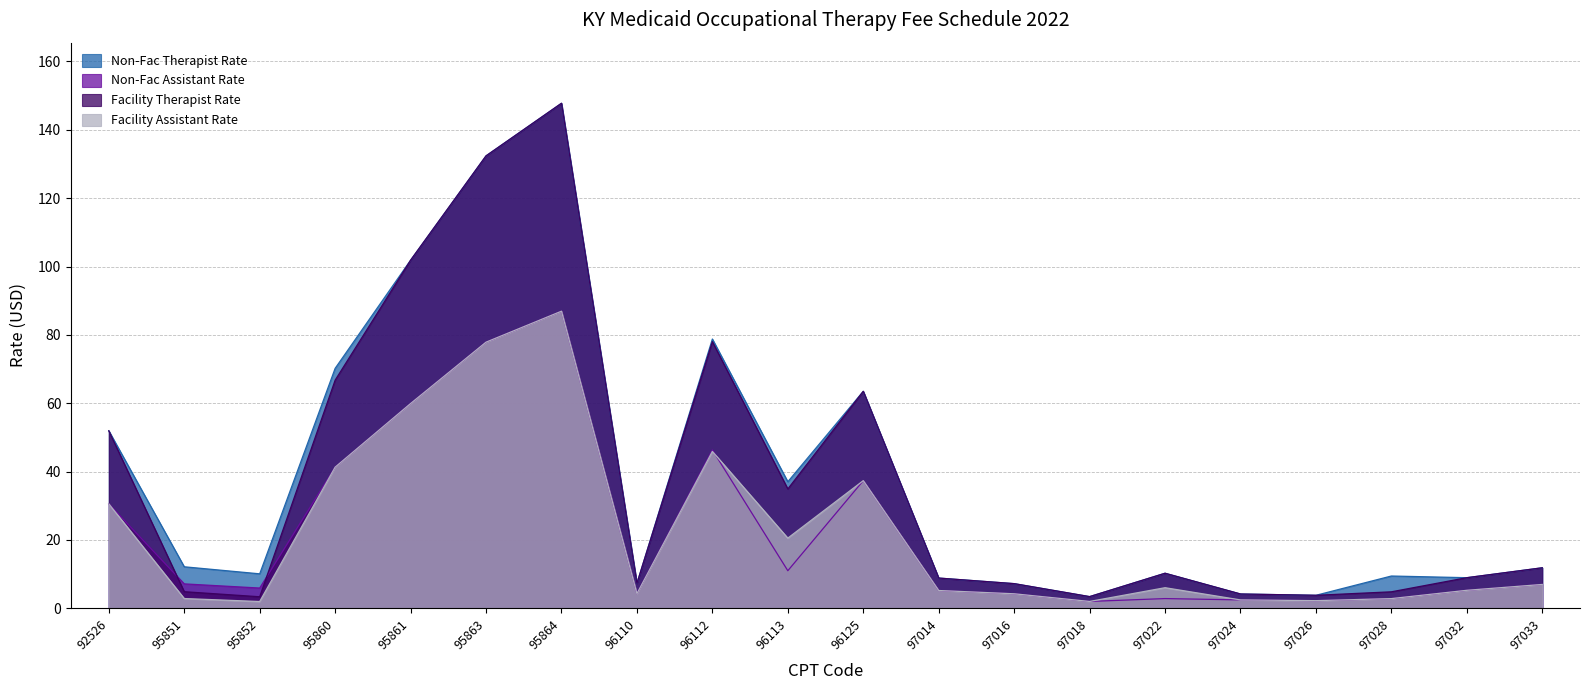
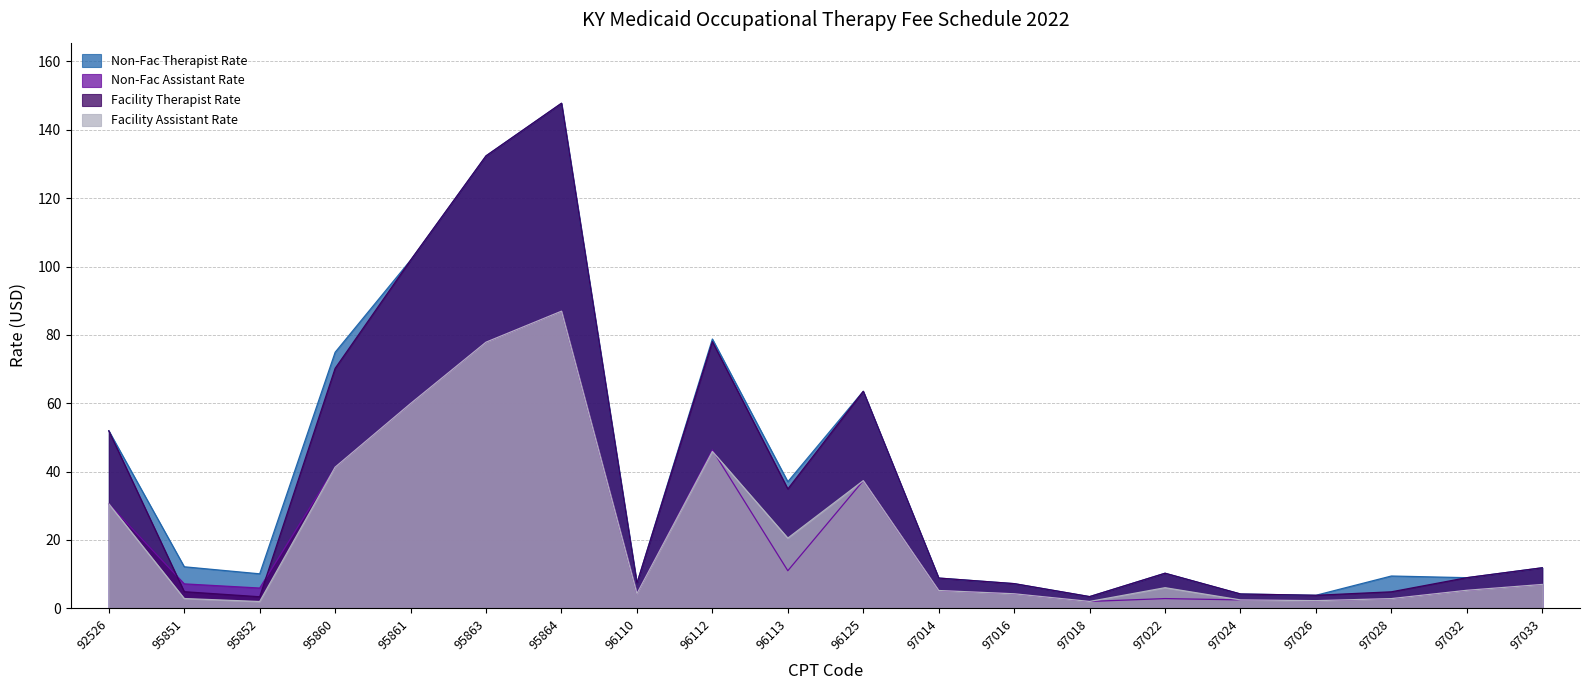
Non-Fac Therapist Rate, 95860: 70 -> 75
Facility Therapist Rate, 95860: 67 -> 70
